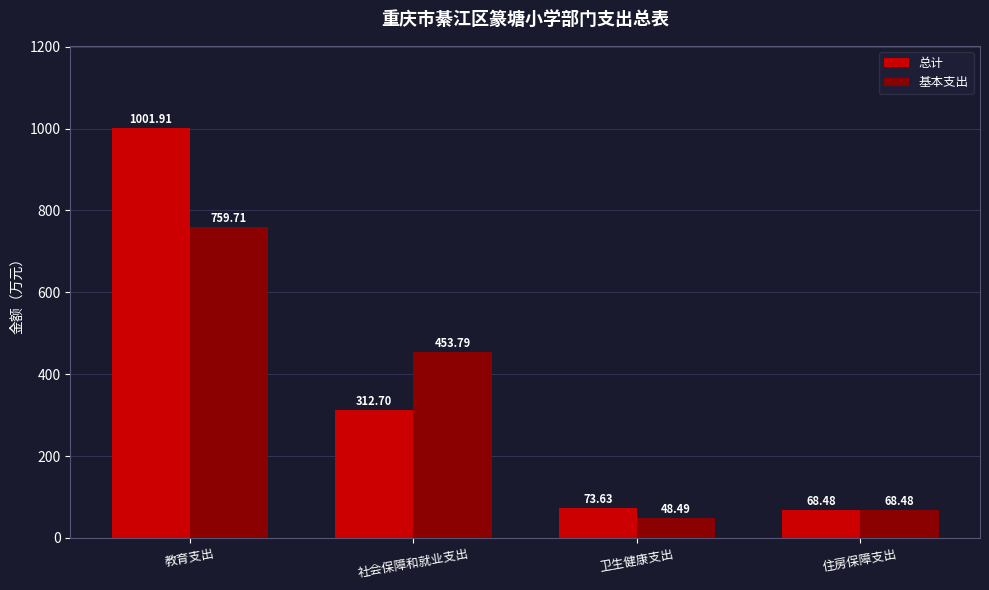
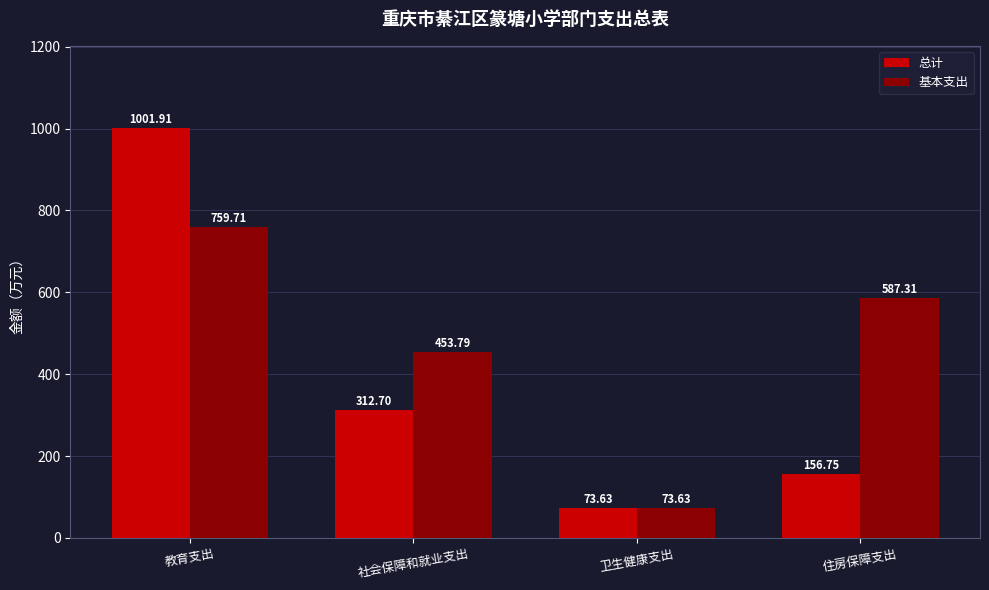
基本支出, 卫生健康支出: 48.49 -> 73.63
总计, 住房保障支出: 68.48 -> 156.75
基本支出, 住房保障支出: 68.48 -> 587.31
